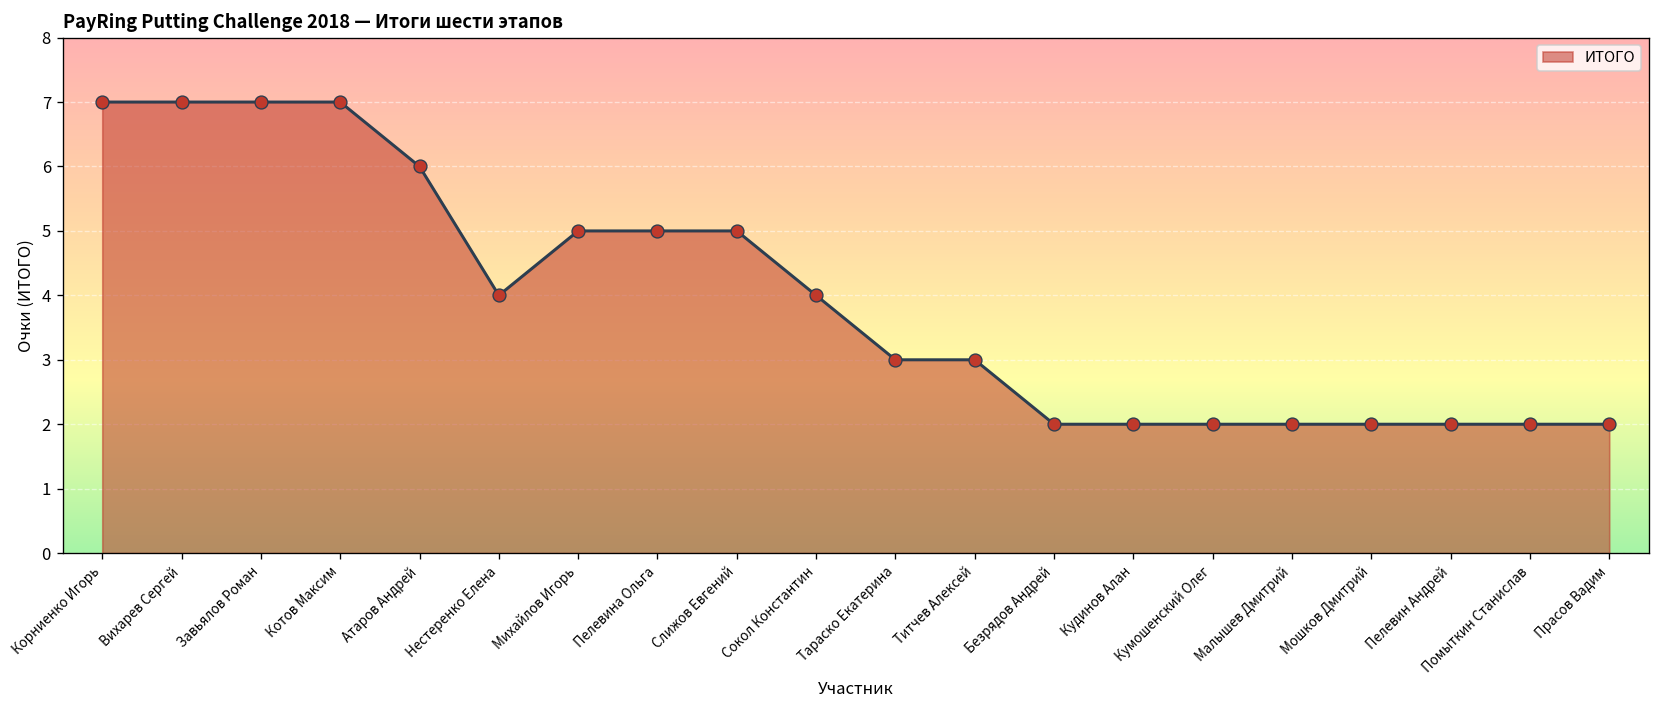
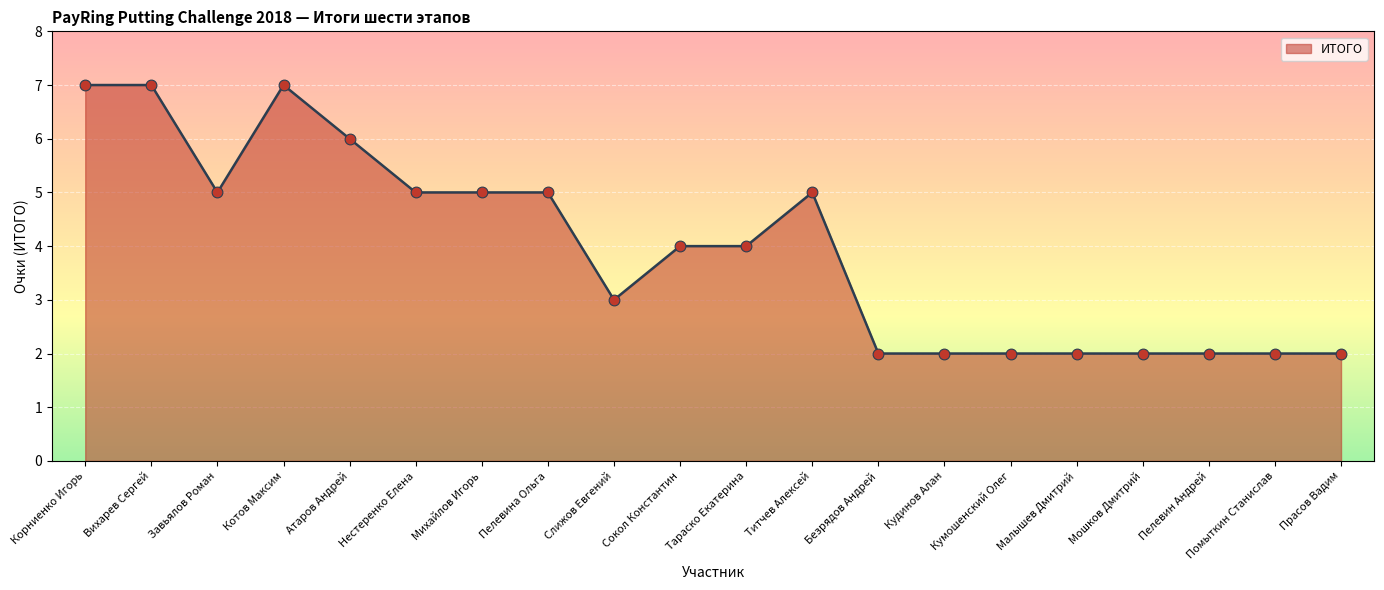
Завьялов Роман: 7 -> 5
Нестеренко Елена: 4 -> 5
Слижов Евгений: 5 -> 3
Тараско Екатерина: 3 -> 4
Титчев Алексей: 3 -> 5
